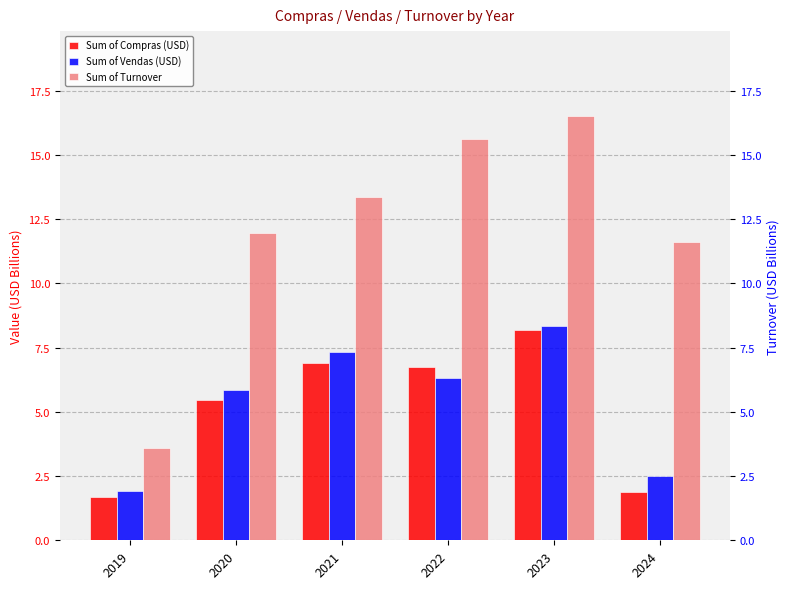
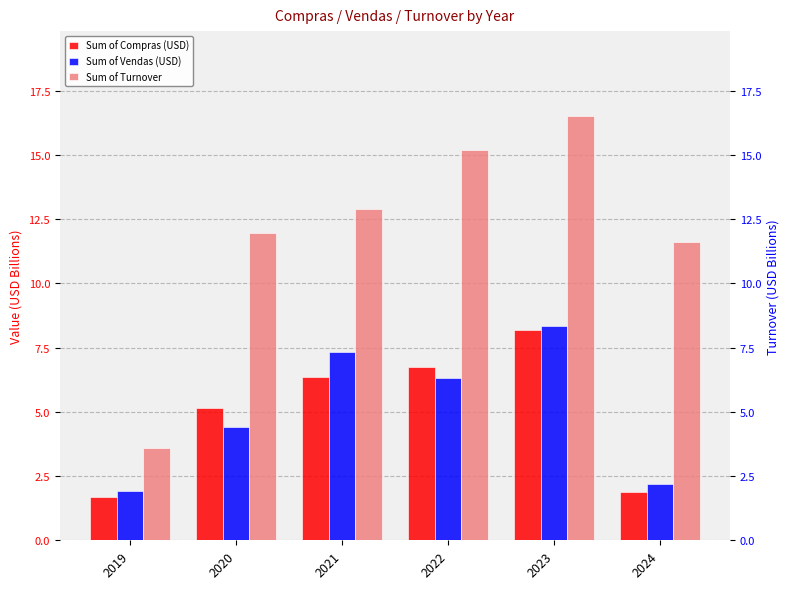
Sum of Compras (USD), 2020: 5.5 -> 5.1
Sum of Vendas (USD), 2020: 5.8 -> 4.4
Sum of Compras (USD), 2021: 6.9 -> 6.4
Sum of Turnover, 2021: 13.4 -> 12.9
Sum of Turnover, 2022: 15.6 -> 15.2
Sum of Vendas (USD), 2024: 2.5 -> 2.2
